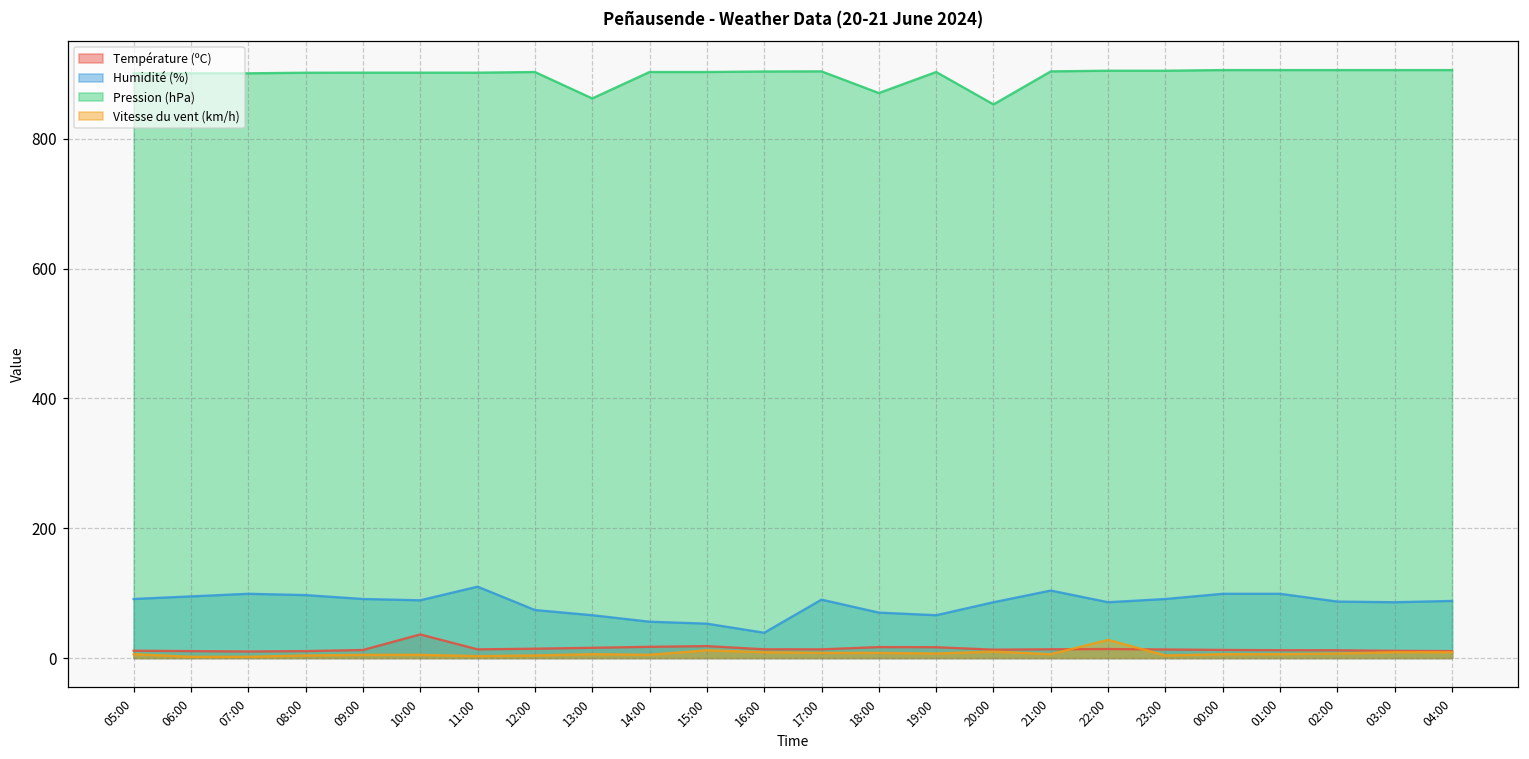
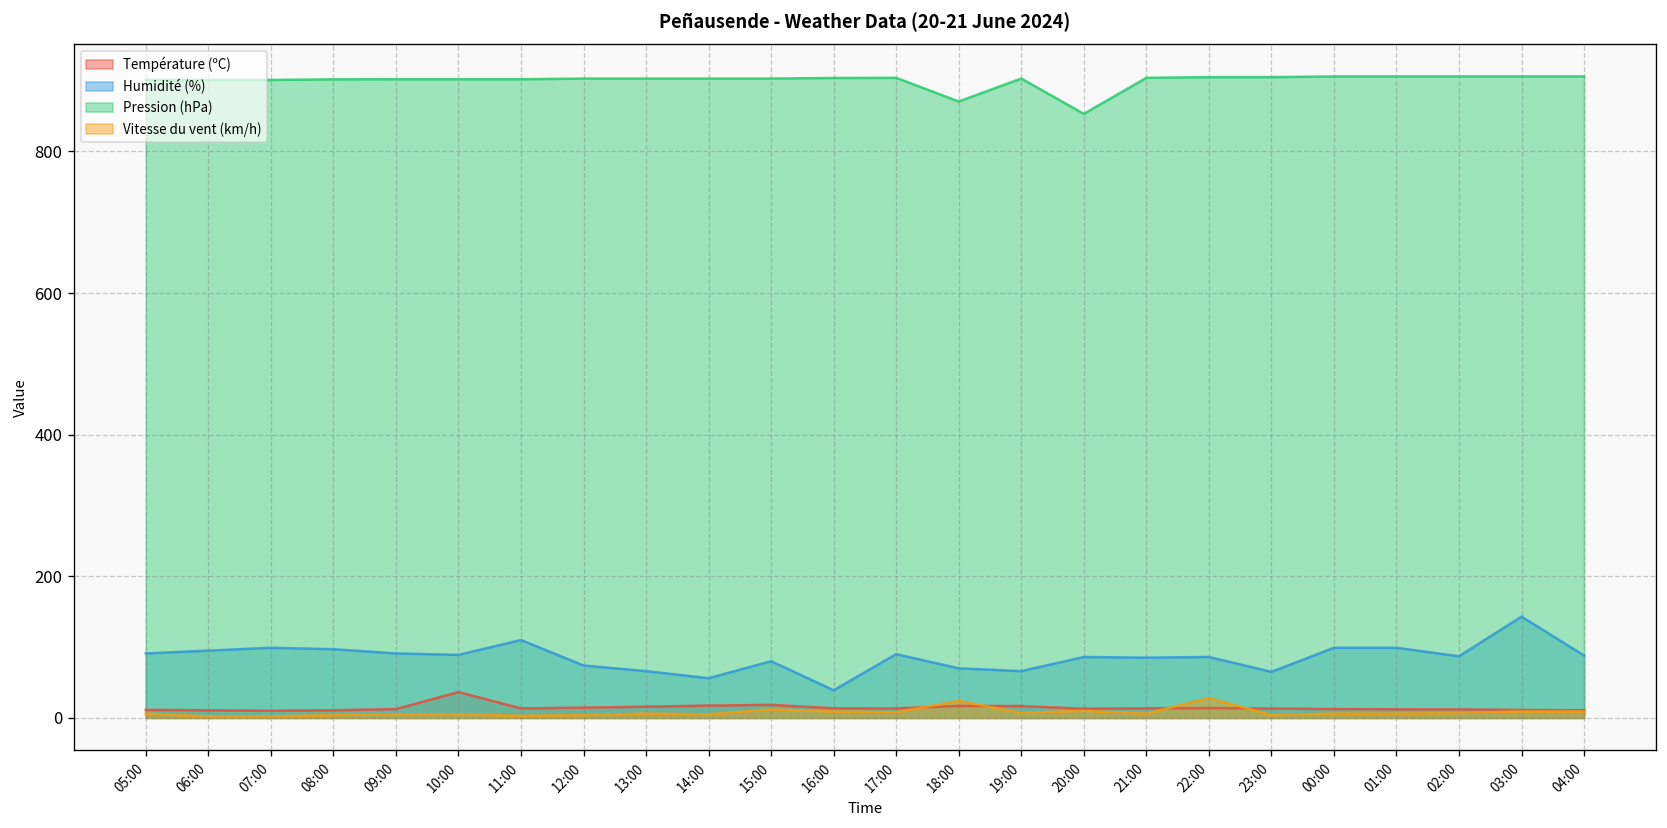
Pression (hPa), 13:00: 860 -> 900
Humidité (%), 15:00: 50 -> 80
Vitesse du vent (km/h), 18:00: 10 -> 20
Humidité (%), 21:00: 100 -> 90
Humidité (%), 23:00: 90 -> 70
Humidité (%), 03:00: 90 -> 140
